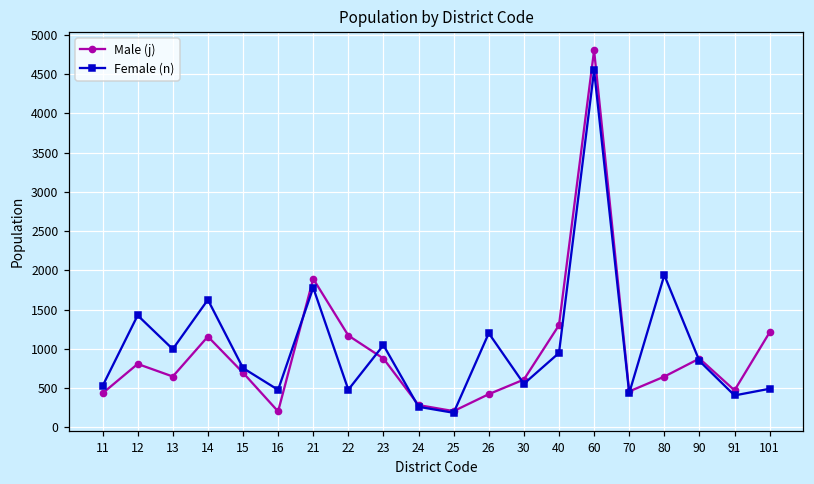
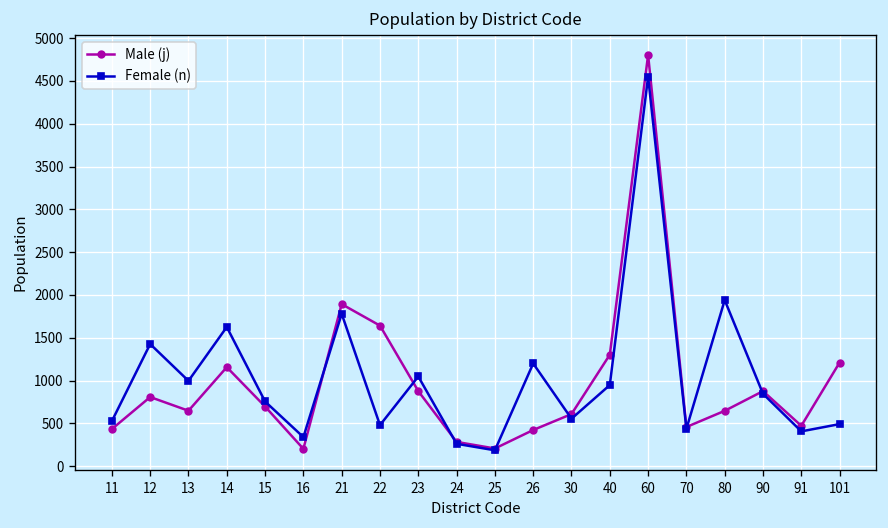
Female (n), 16: 500 -> 300
Male (j), 22: 1200 -> 1600
